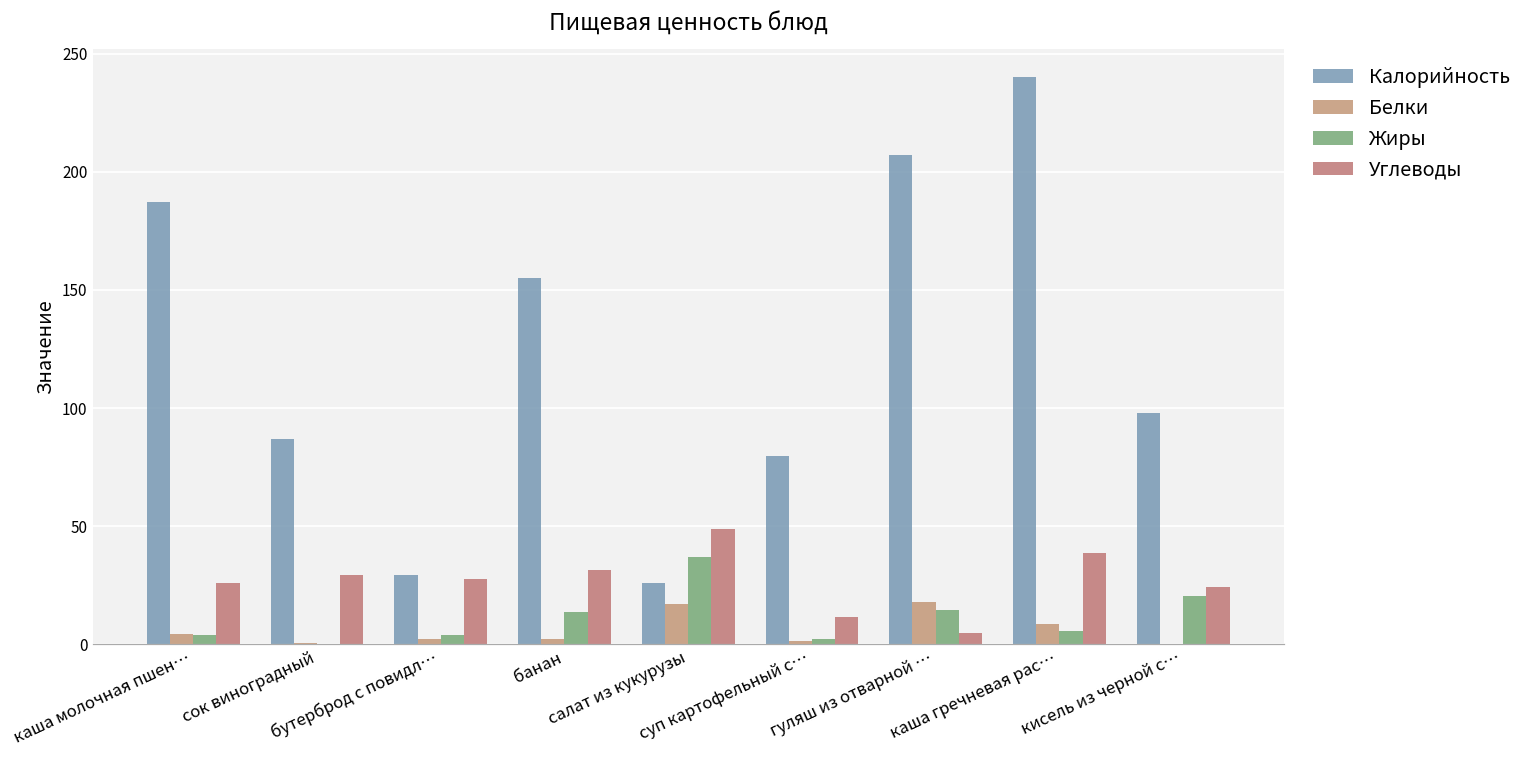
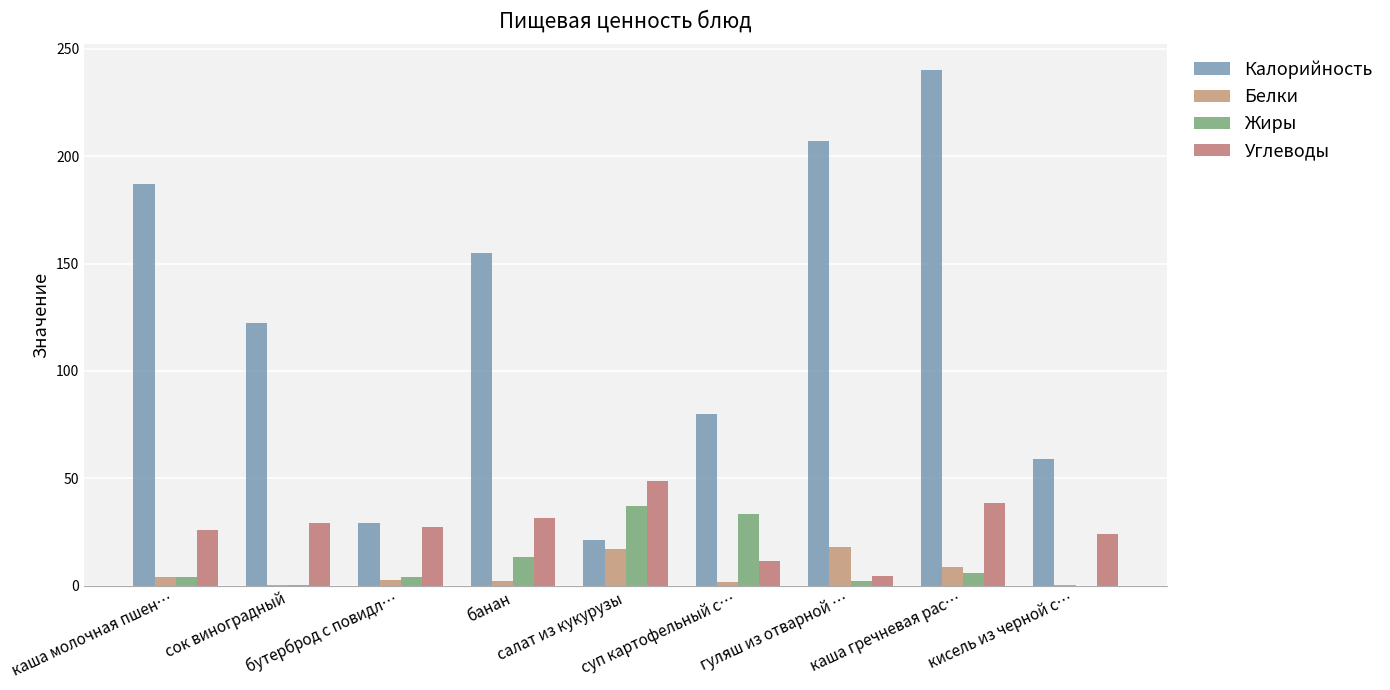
Калорийность, сок виноградный: 87 -> 123
Калорийность, салат из кукурузы: 26 -> 21
Жиры, суп картофельный с…: 2 -> 33
Жиры, гуляш из отварной …: 14 -> 2
Калорийность, кисель из черной с…: 98 -> 59
Жиры, кисель из черной с…: 20 -> 0
